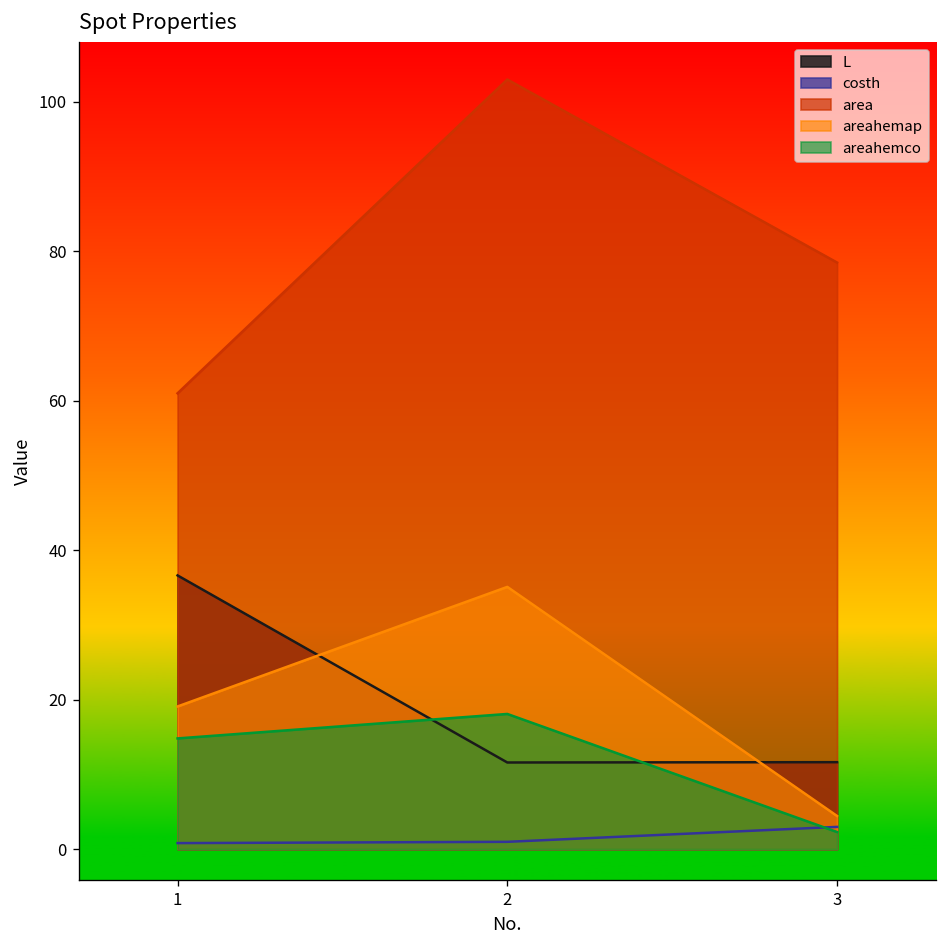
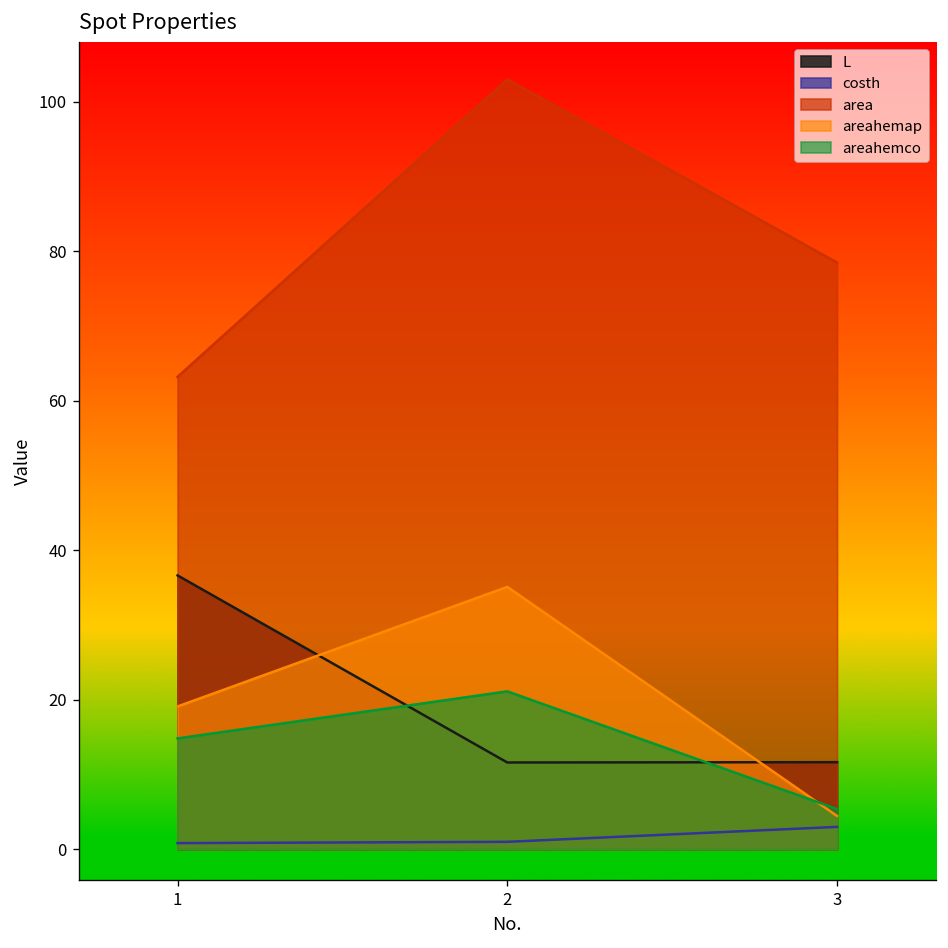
area, 1: 61 -> 63
areahemco, 2: 18 -> 21
areahemco, 3: 2 -> 5
